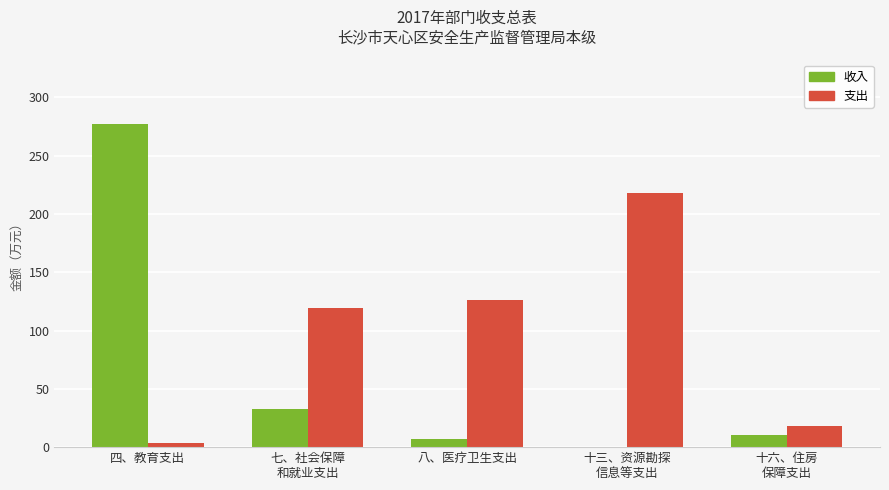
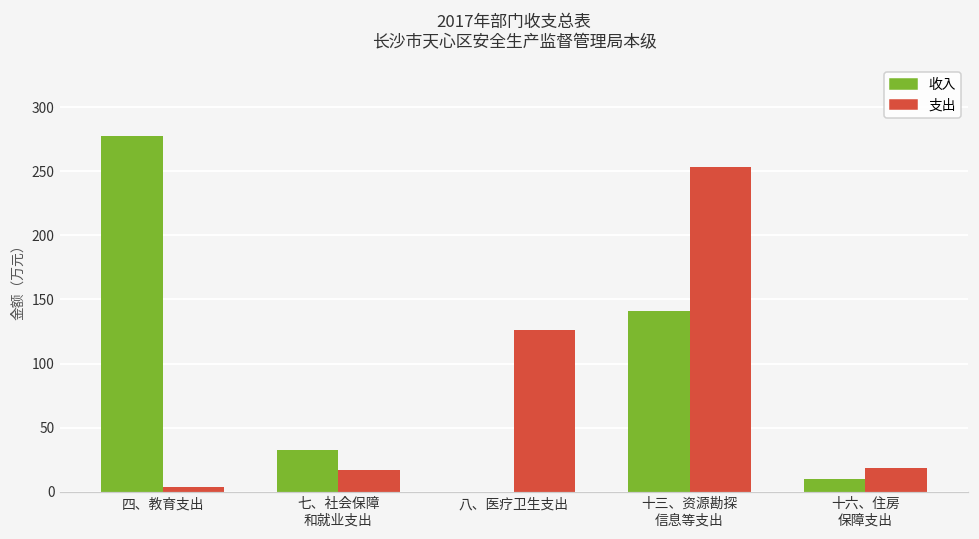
支出, 七、社会保障 和就业支出: 119 -> 17
收入, 八、医疗卫生支出: 7 -> 0
收入, 十三、资源勘探 信息等支出: 0 -> 141
支出, 十三、资源勘探 信息等支出: 218 -> 253
